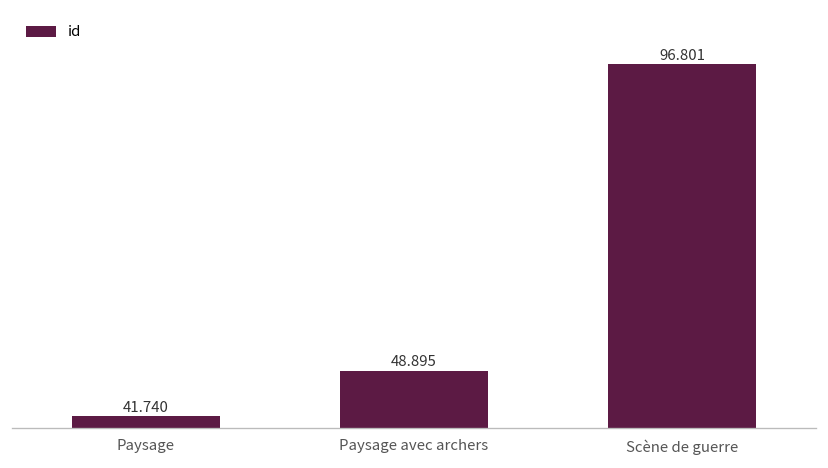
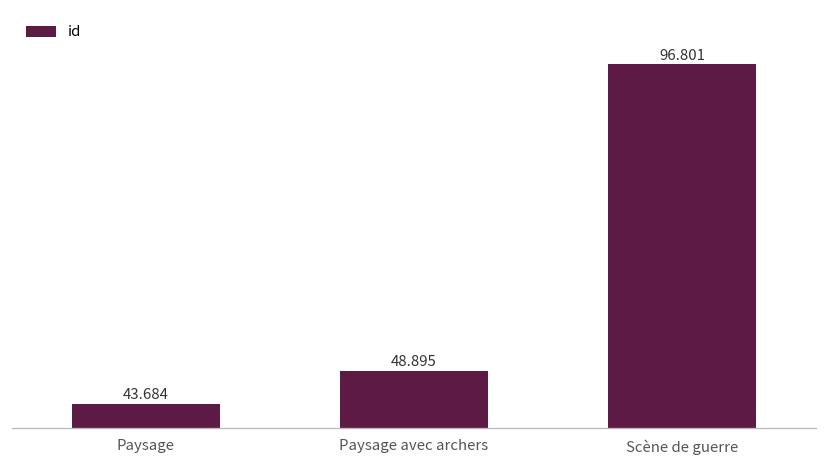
Paysage: 41.740 -> 43.684
